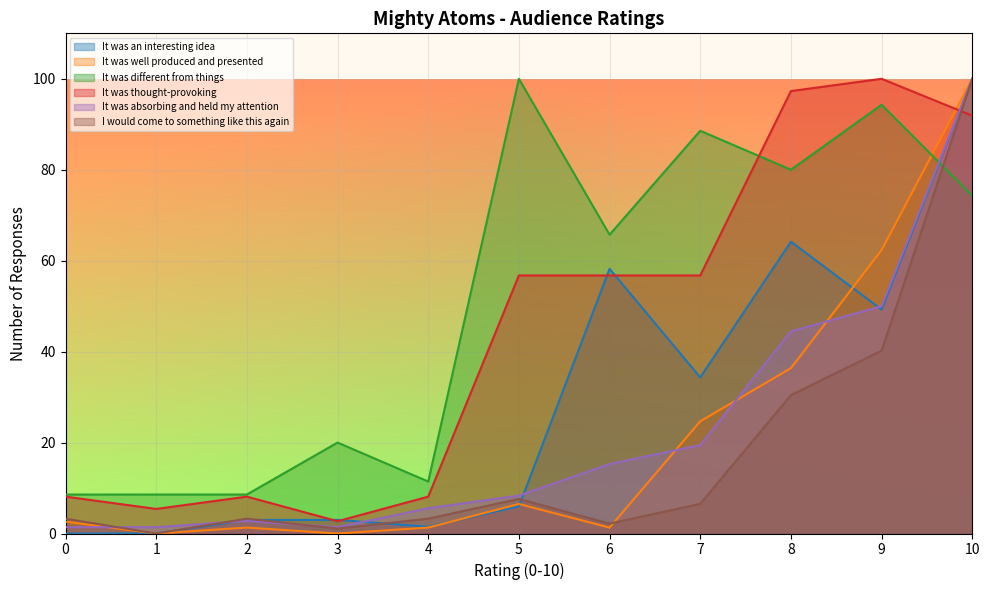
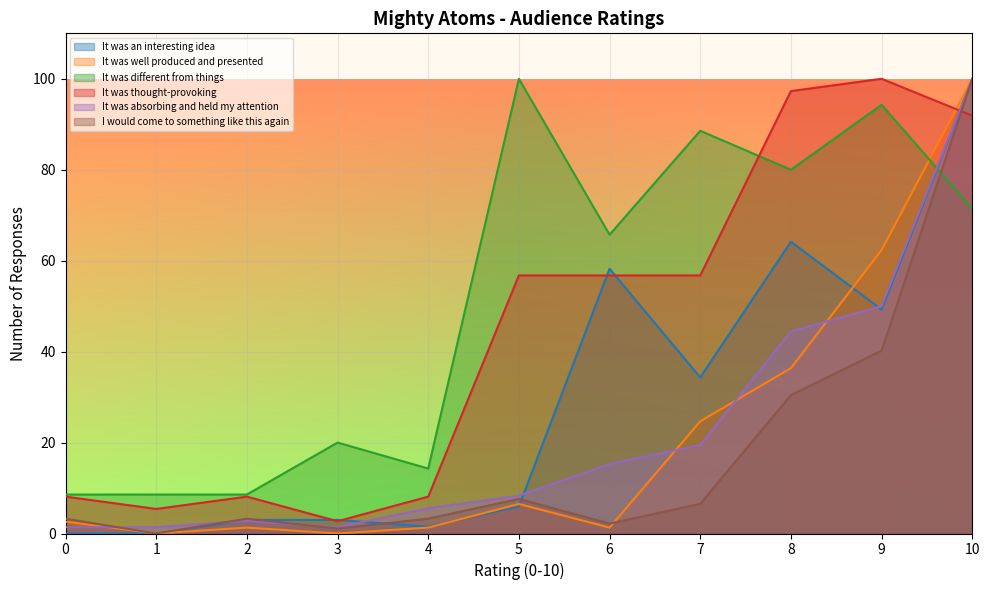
It was different from things, 4: 11 -> 14
It was different from things, 10: 74 -> 71
